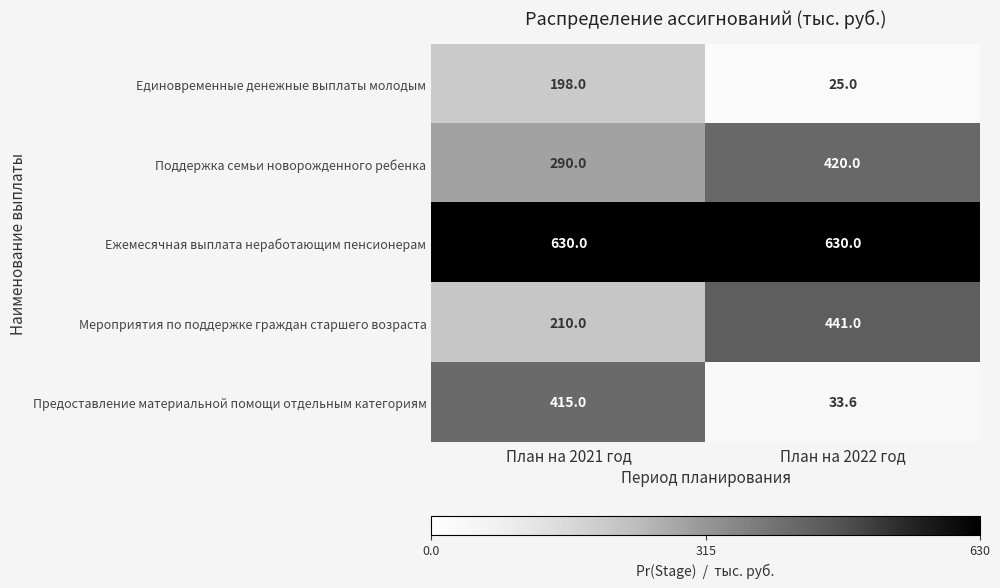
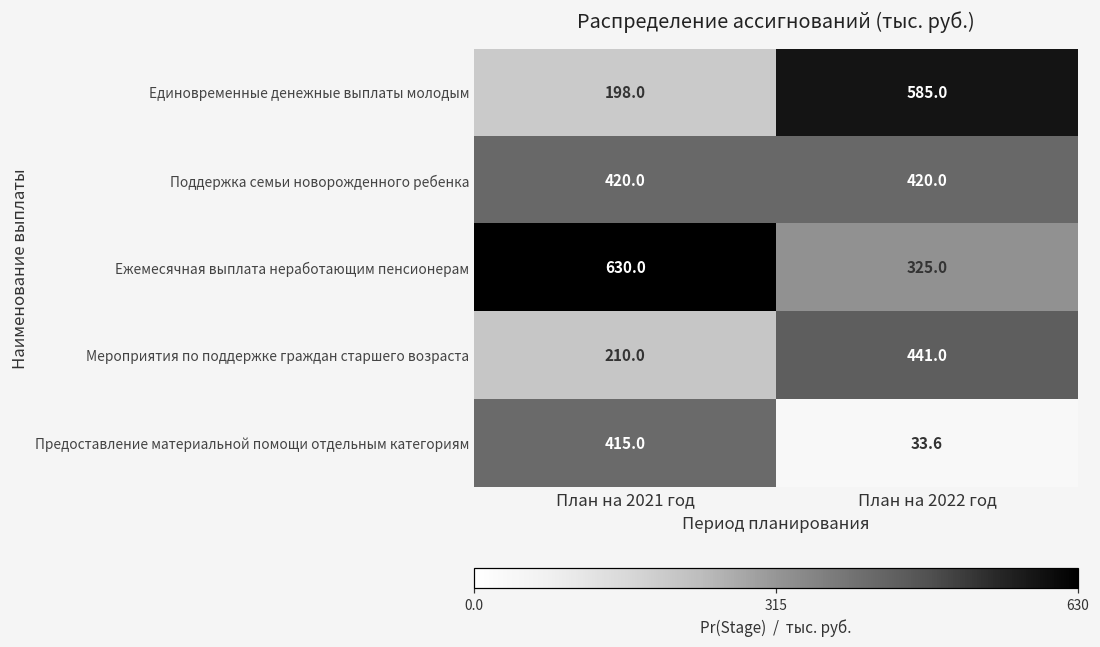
Единовременные денежные выплаты молодым, План на 2022 год: 25.0 -> 585.0
Поддержка семьи новорожденного ребенка, План на 2021 год: 290.0 -> 420.0
Ежемесячная выплата неработающим пенсионерам, План на 2022 год: 630.0 -> 325.0
